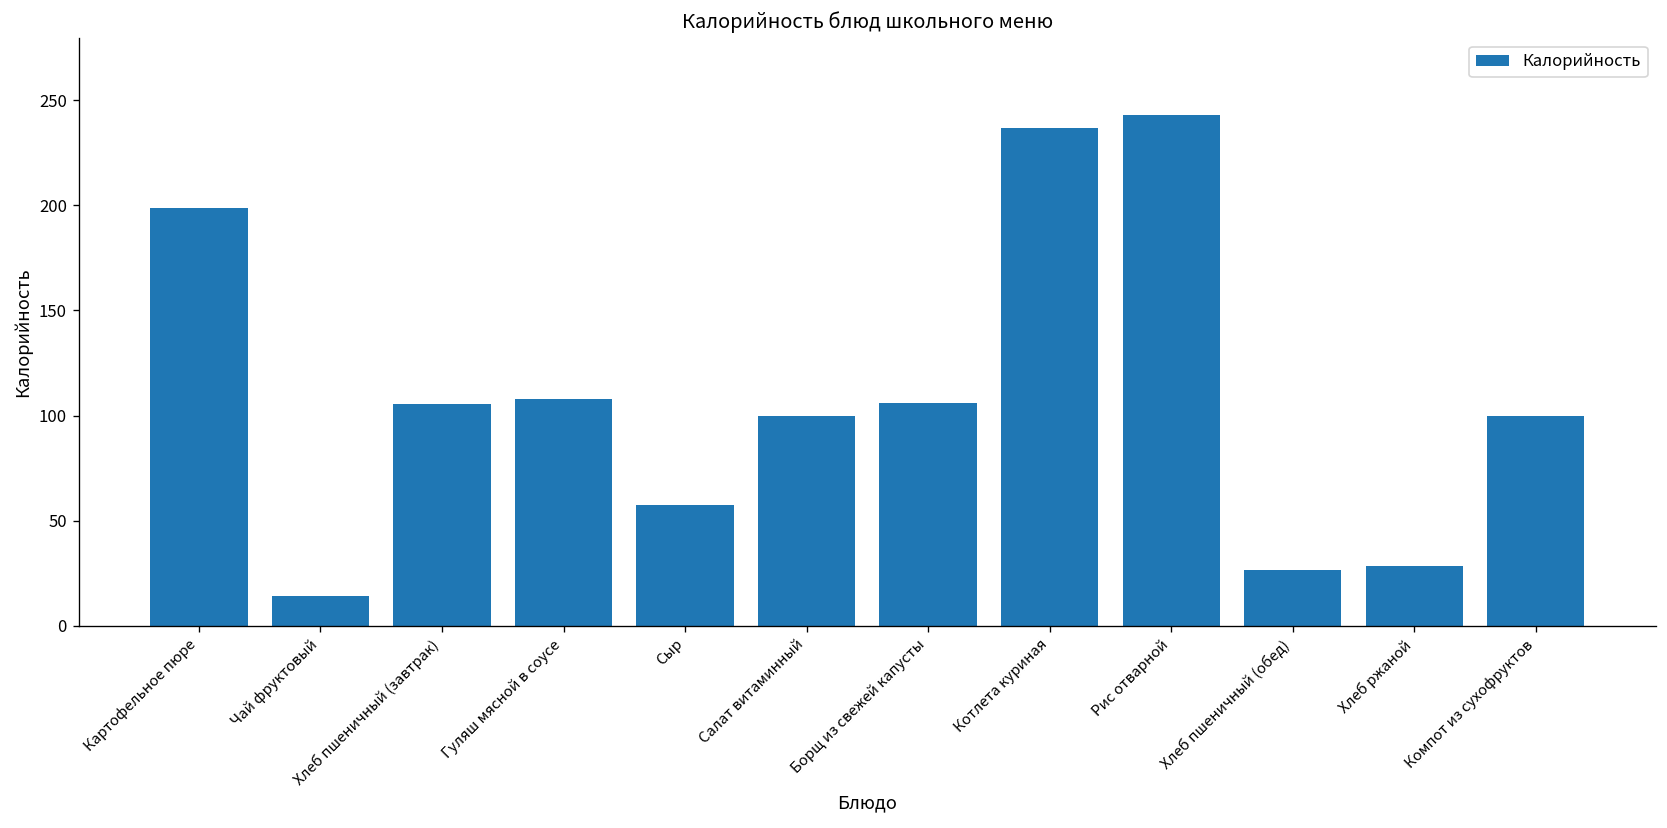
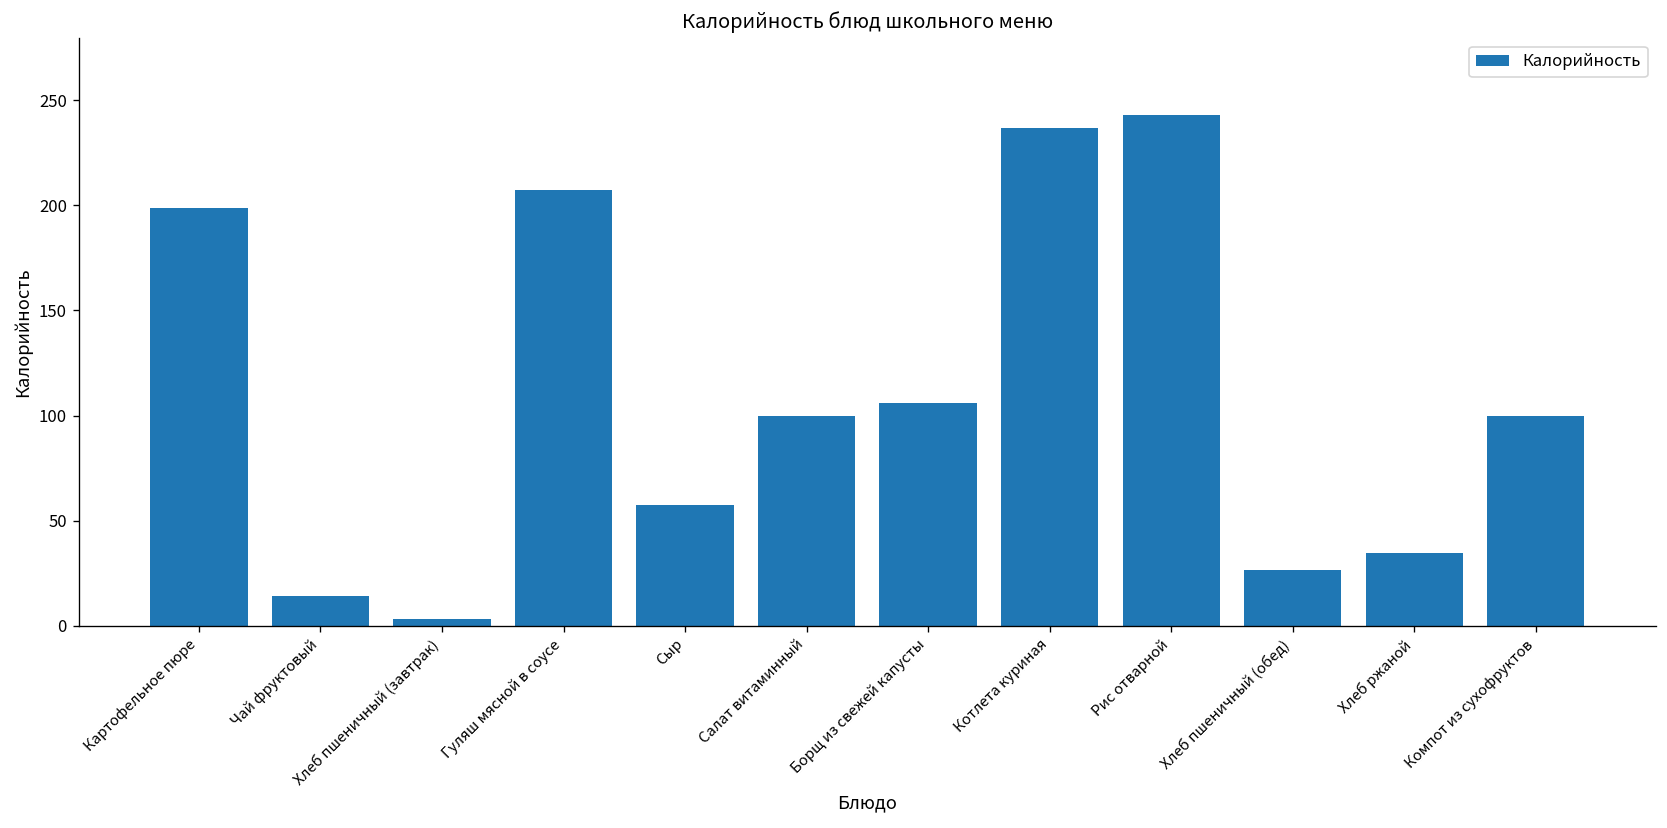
Хлеб пшеничный (завтрак): 106 -> 3
Гуляш мясной в соусе: 108 -> 207
Хлеб ржаной: 29 -> 35
